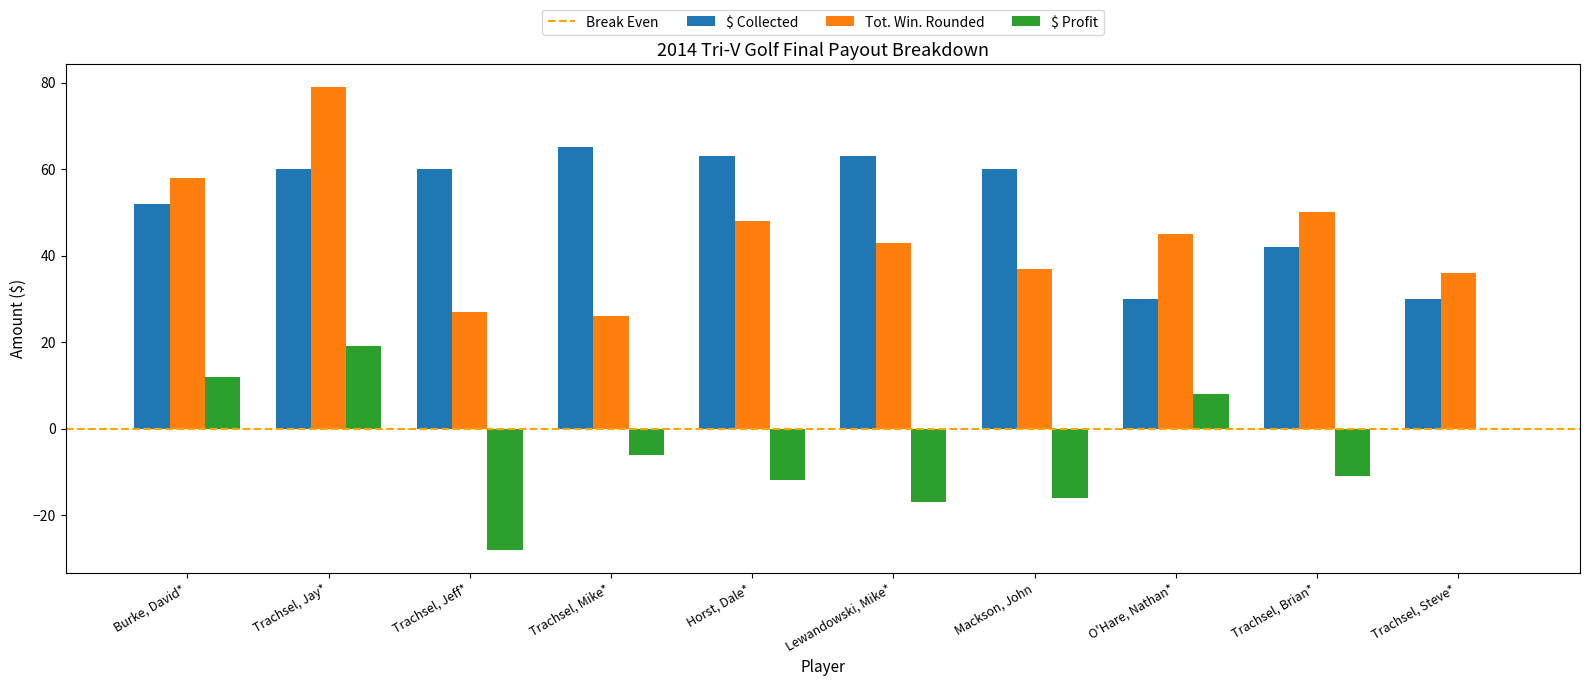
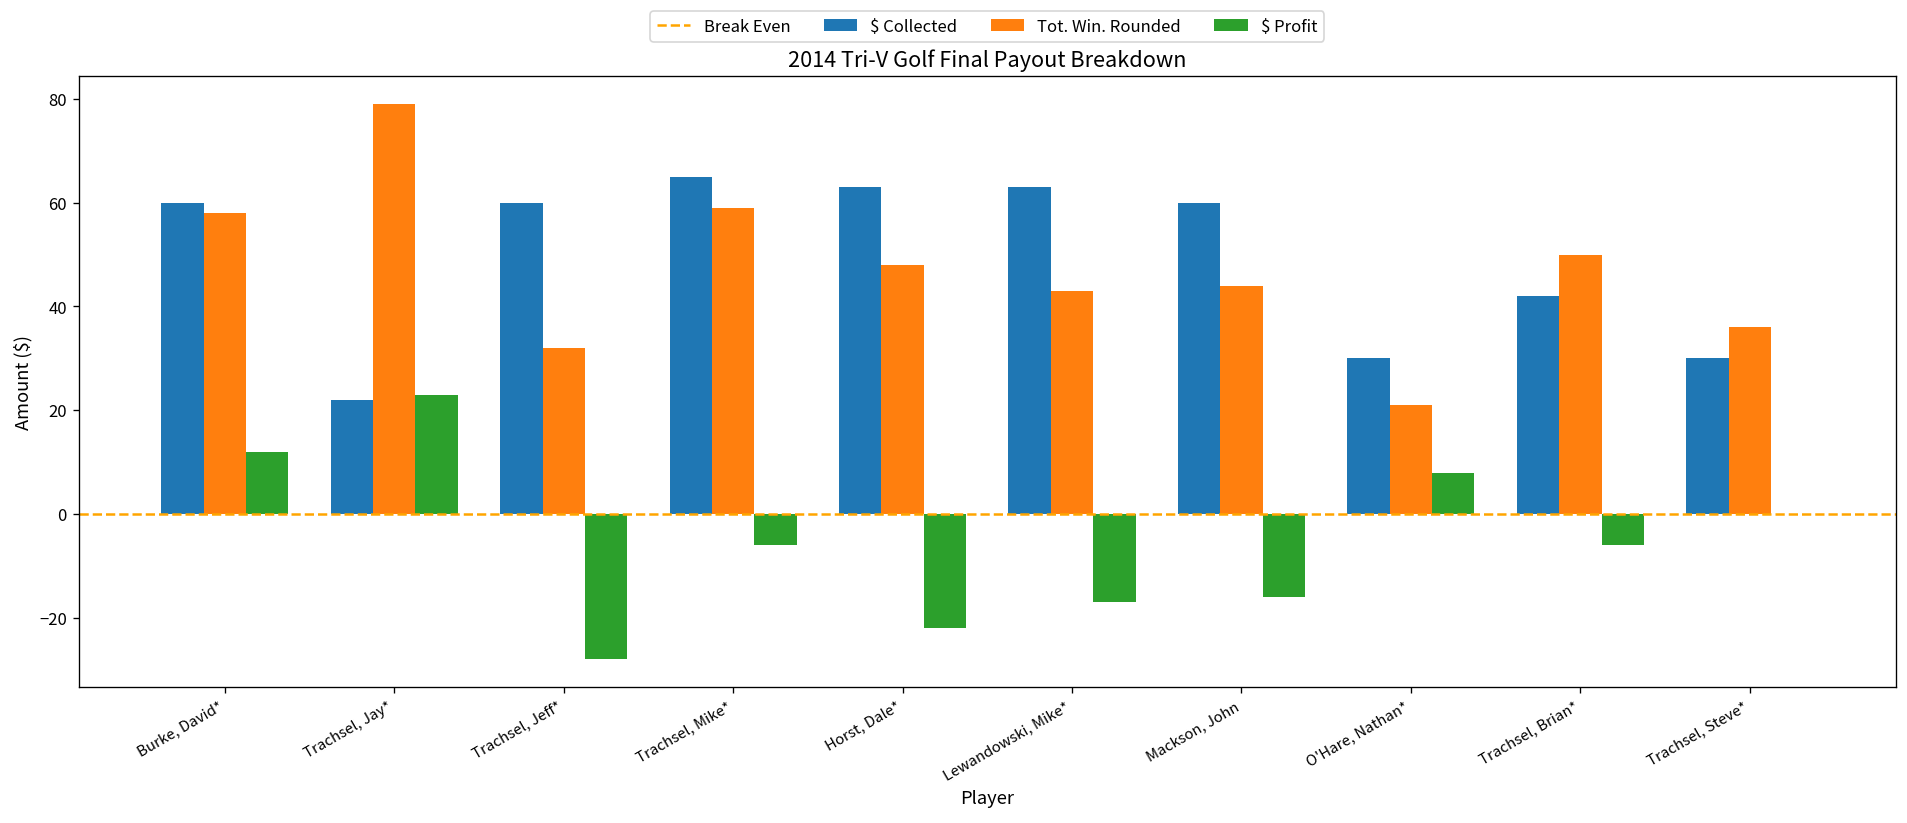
$ Collected, Burke, David*: 52 -> 60
$ Collected, Trachsel, Jay*: 60 -> 22
$ Profit, Trachsel, Jay*: 19 -> 23
Tot. Win. Rounded, Trachsel, Jeff*: 27 -> 32
Tot. Win. Rounded, Trachsel, Mike*: 26 -> 59
$ Profit, Horst, Dale*: -12 -> -22
Tot. Win. Rounded, Mackson, John: 37 -> 44
Tot. Win. Rounded, O'Hare, Nathan*: 45 -> 21
$ Profit, Trachsel, Brian*: -11 -> -6
